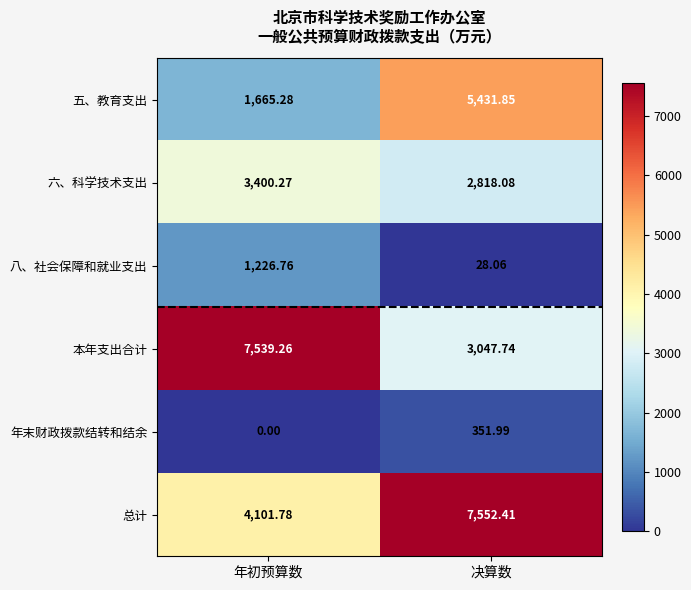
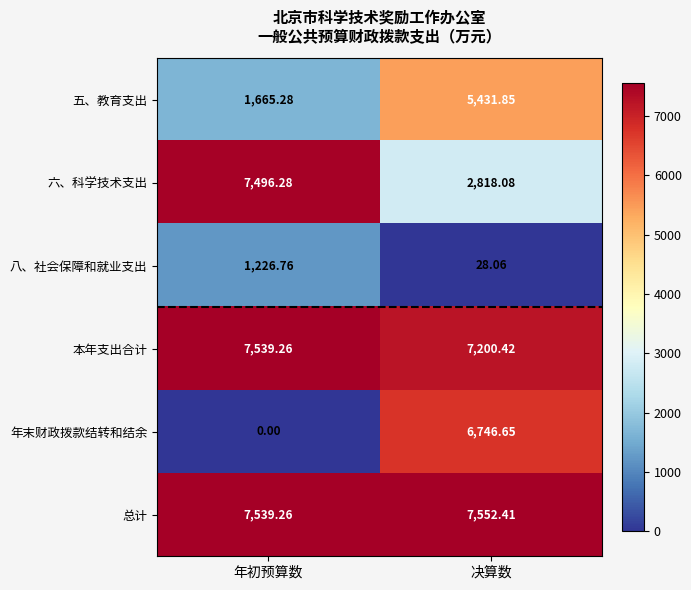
六、科学技术支出, 年初预算数: 3,400.27 -> 7,496.28
本年支出合计, 决算数: 3,047.74 -> 7,200.42
年末财政拨款结转和结余, 决算数: 351.99 -> 6,746.65
总计, 年初预算数: 4,101.78 -> 7,539.26
